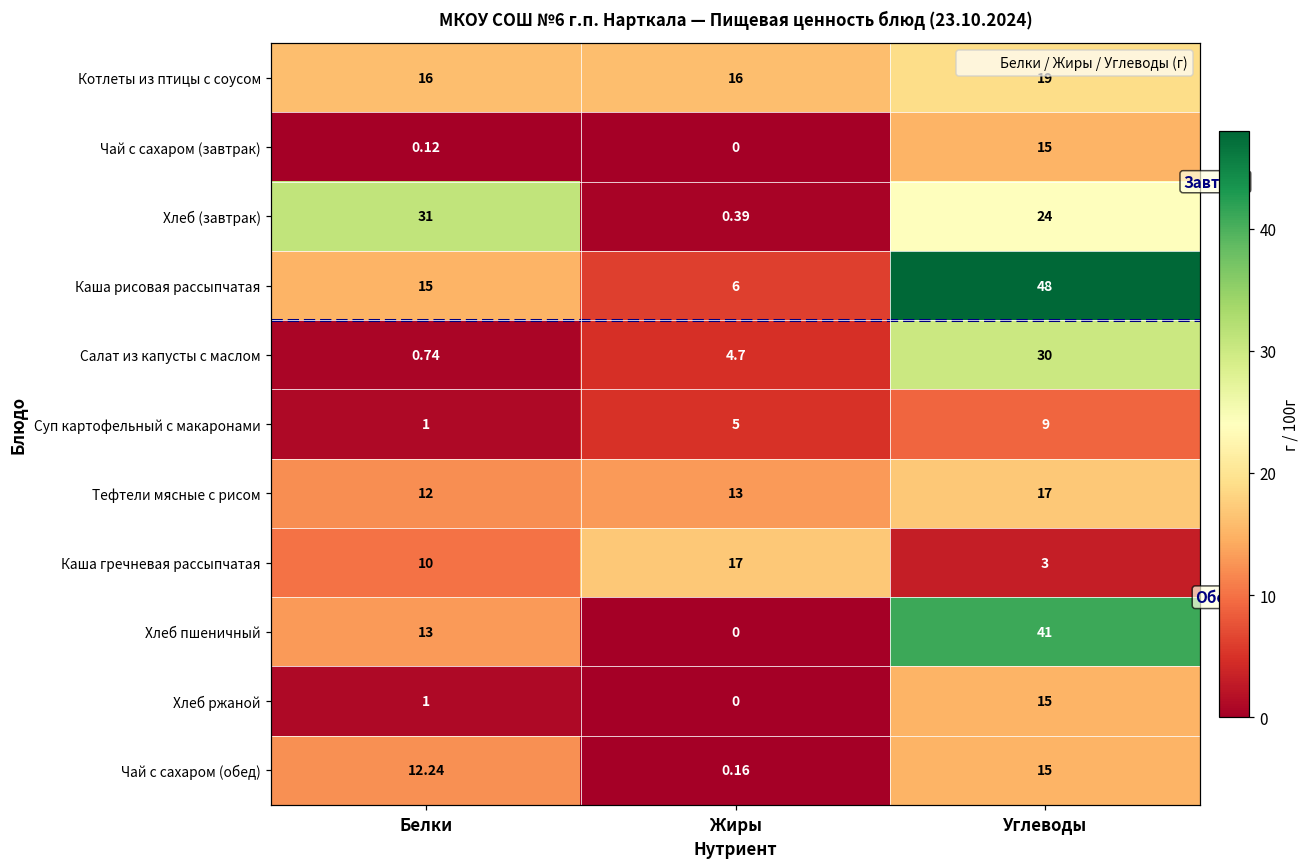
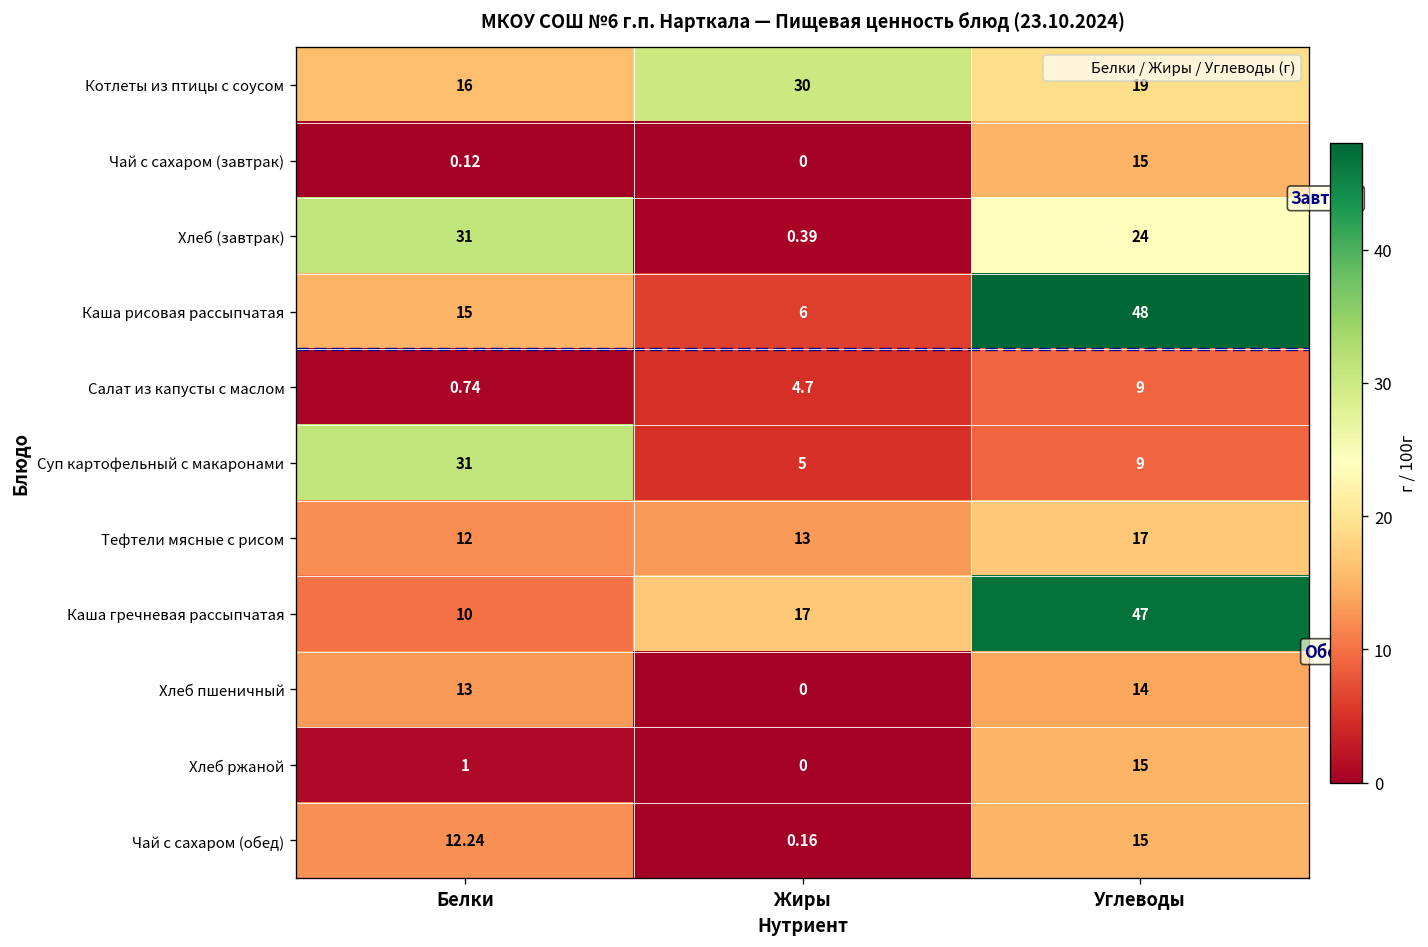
Котлеты из птицы с соусом, Жиры: 16 -> 30
Салат из капусты с маслом, Углеводы: 30 -> 9
Суп картофельный с макаронами, Белки: 1 -> 31
Каша гречневая рассыпчатая, Углеводы: 3 -> 47
Хлеб пшеничный, Углеводы: 41 -> 14
